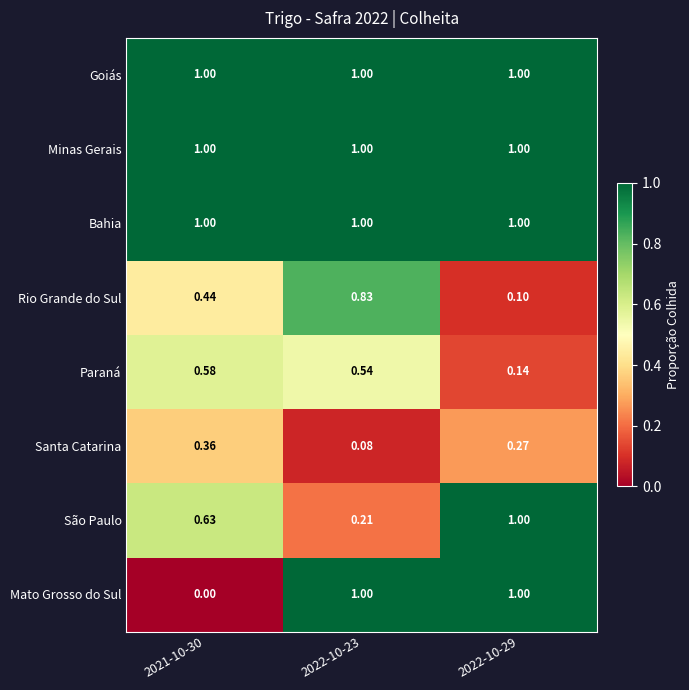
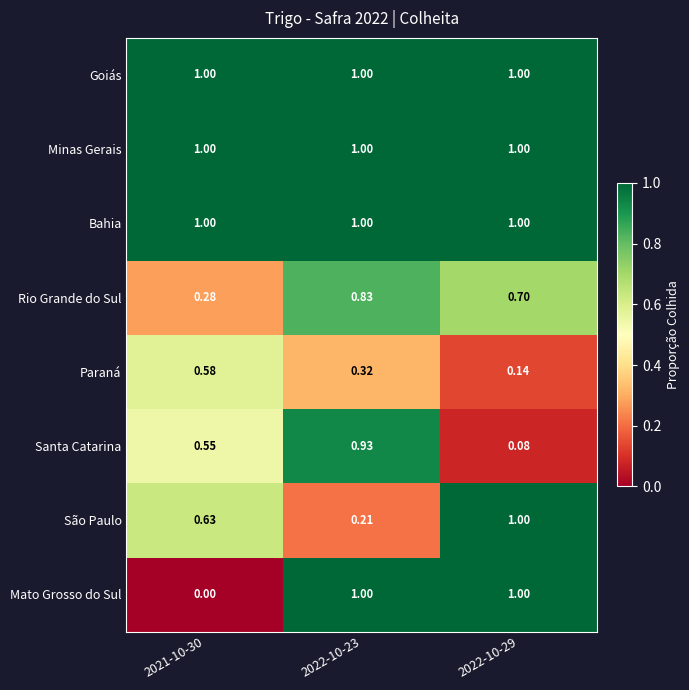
Rio Grande do Sul, 2021-10-30: 0.44 -> 0.28
Rio Grande do Sul, 2022-10-29: 0.10 -> 0.70
Paraná, 2022-10-23: 0.54 -> 0.32
Santa Catarina, 2021-10-30: 0.36 -> 0.55
Santa Catarina, 2022-10-23: 0.08 -> 0.93
Santa Catarina, 2022-10-29: 0.27 -> 0.08
